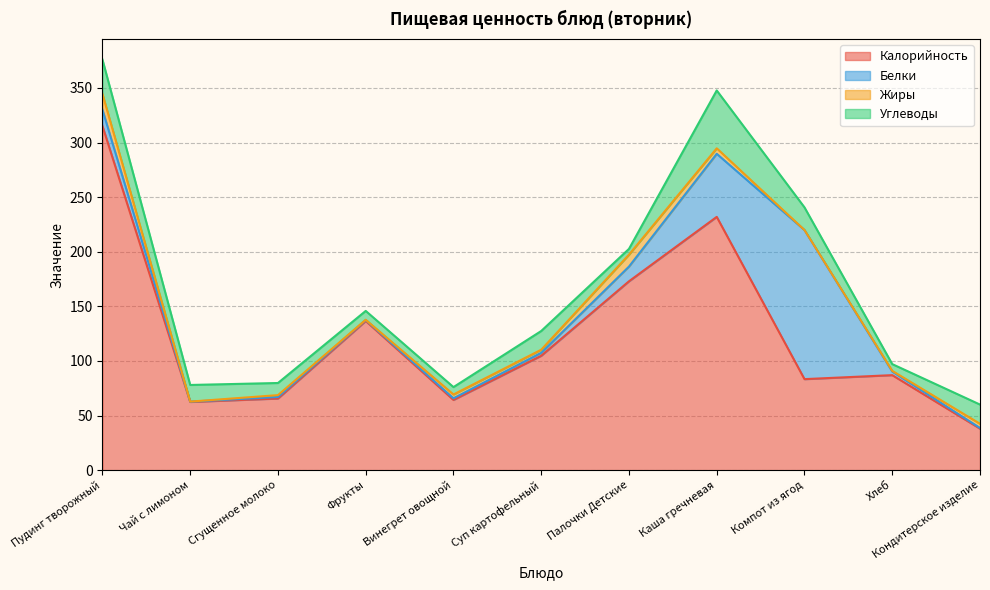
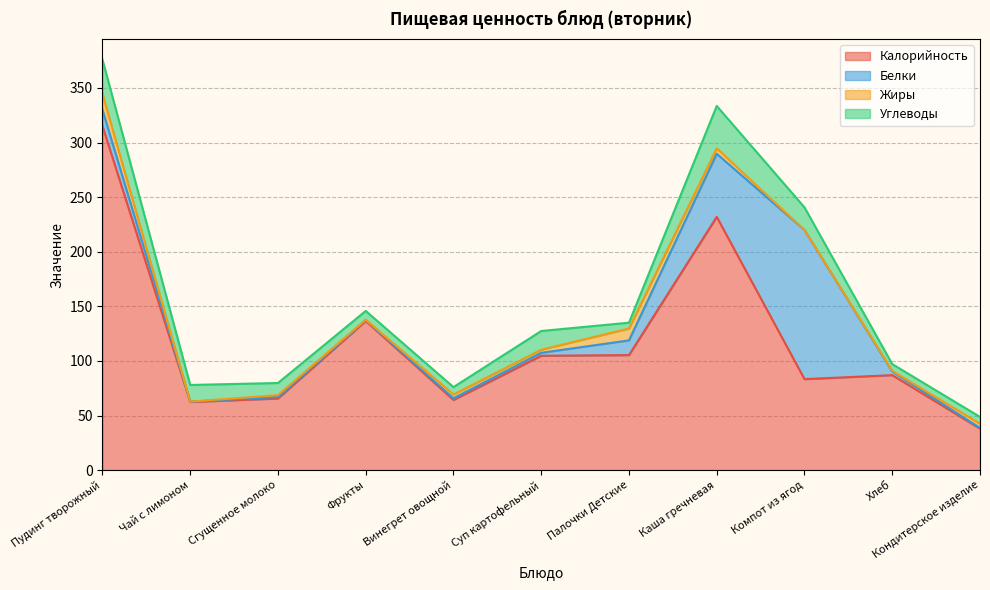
Калорийность, Палочки Детские: 173 -> 105
Углеводы, Каша гречневая: 53 -> 39
Углеводы, Кондитерское изделие: 18 -> 6
